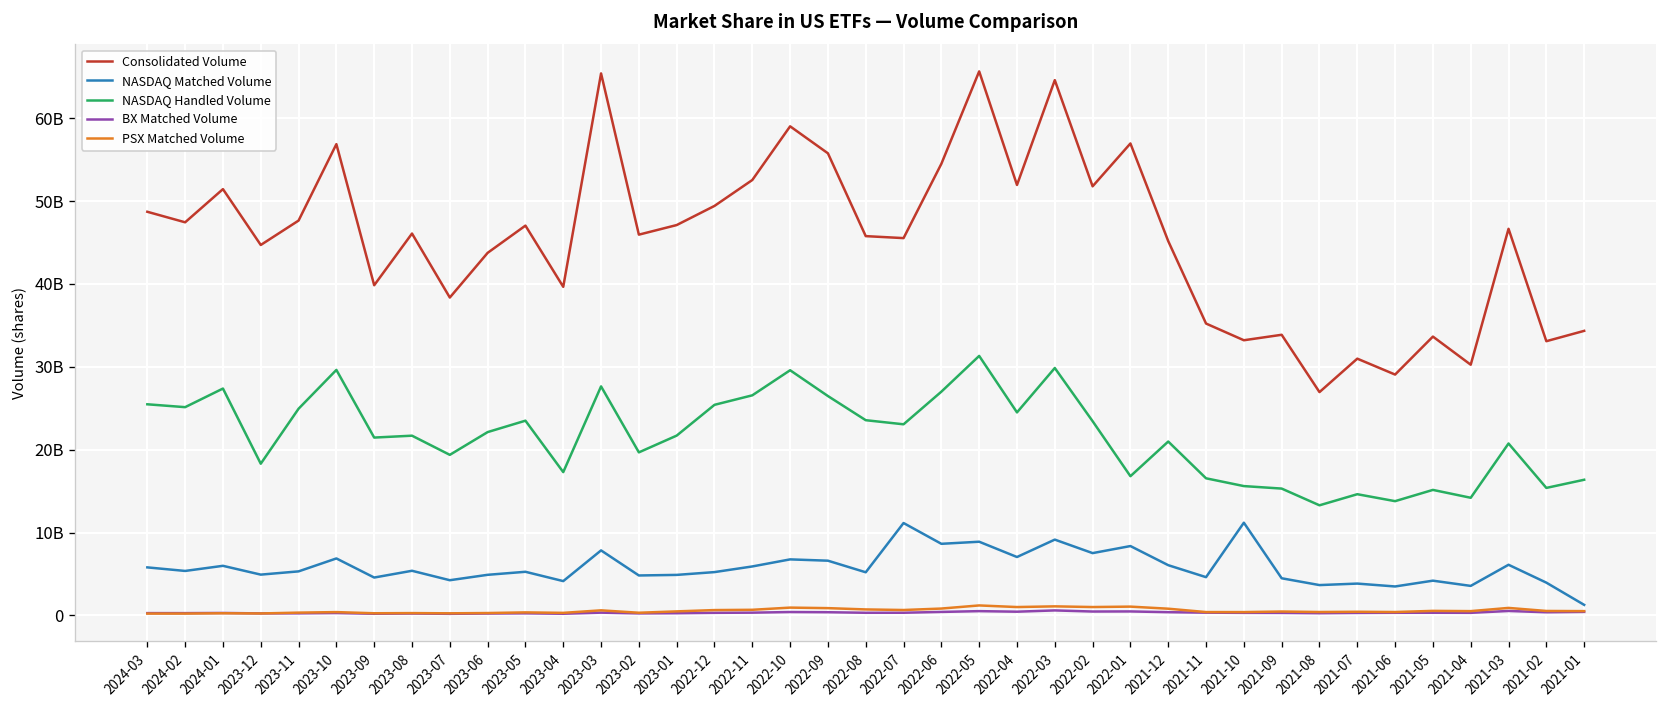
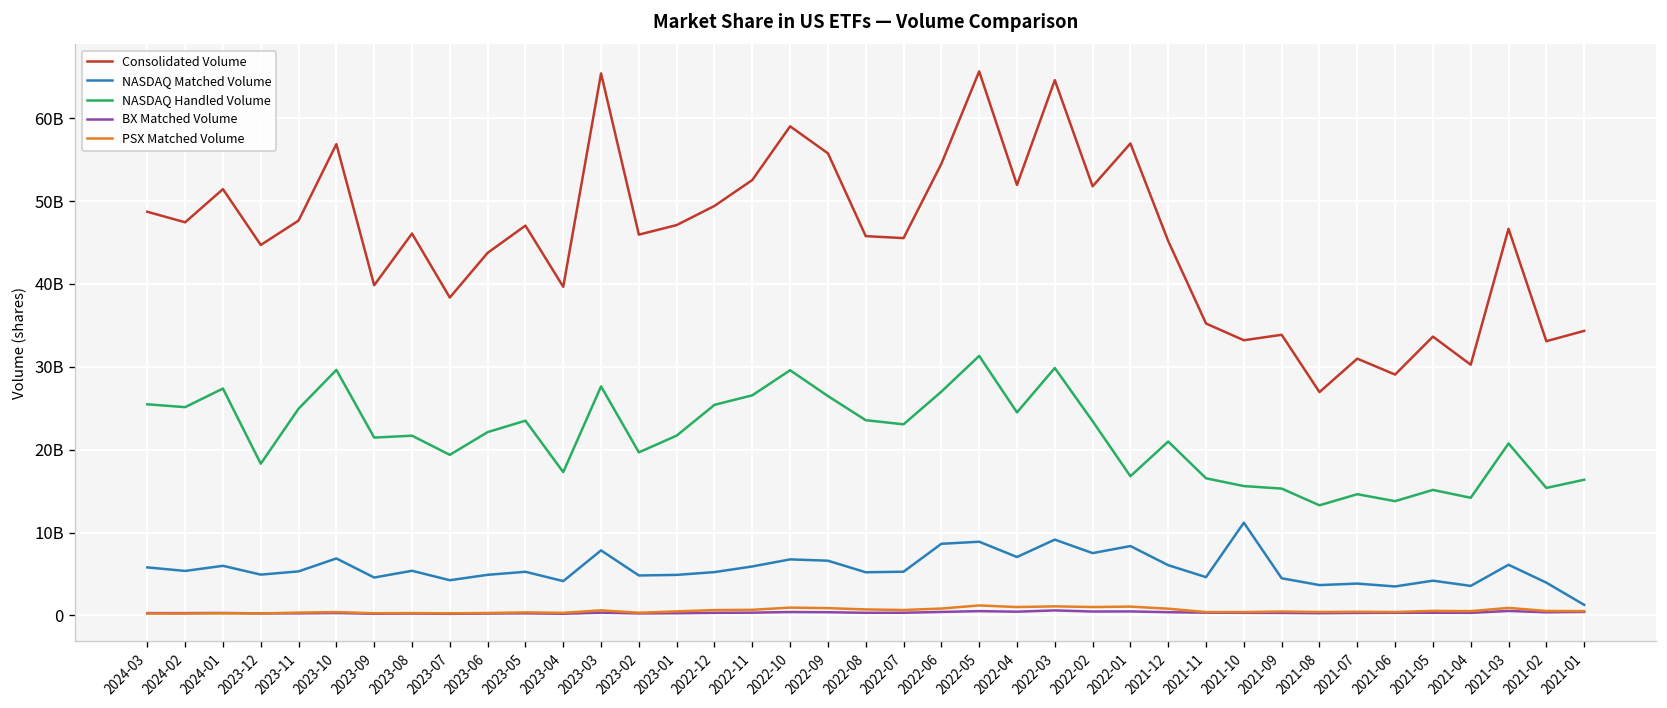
NASDAQ Matched Volume, 2022-07: 11000000000 -> 5000000000
